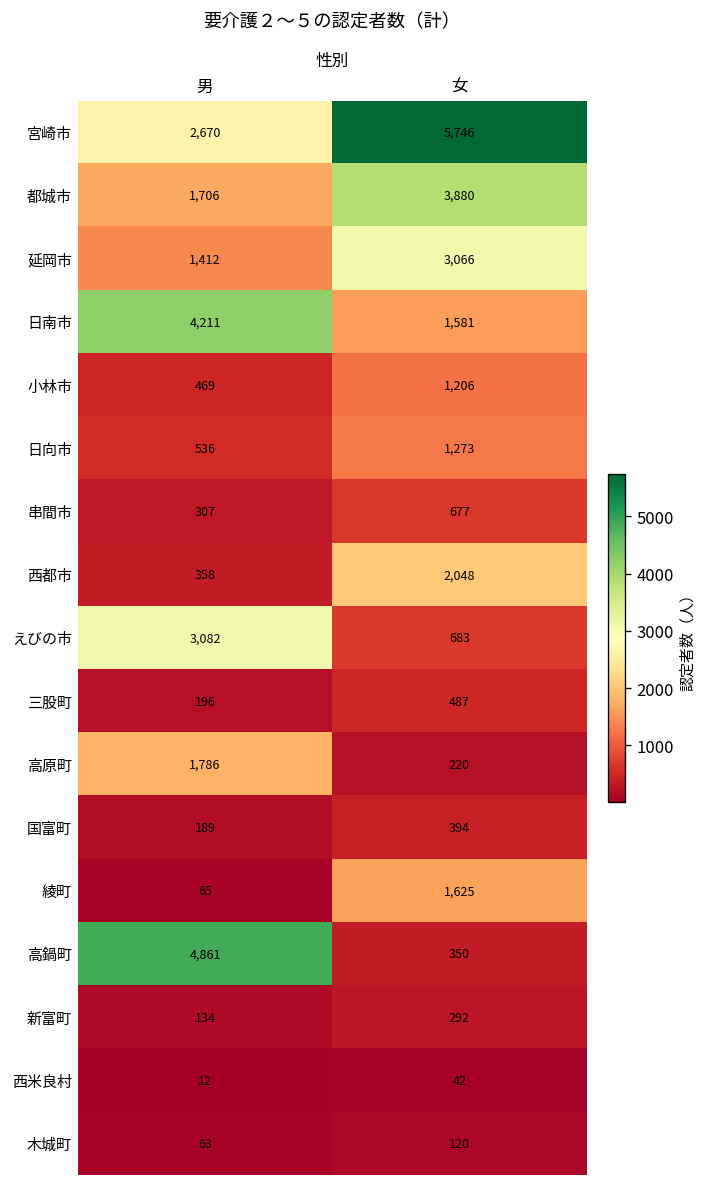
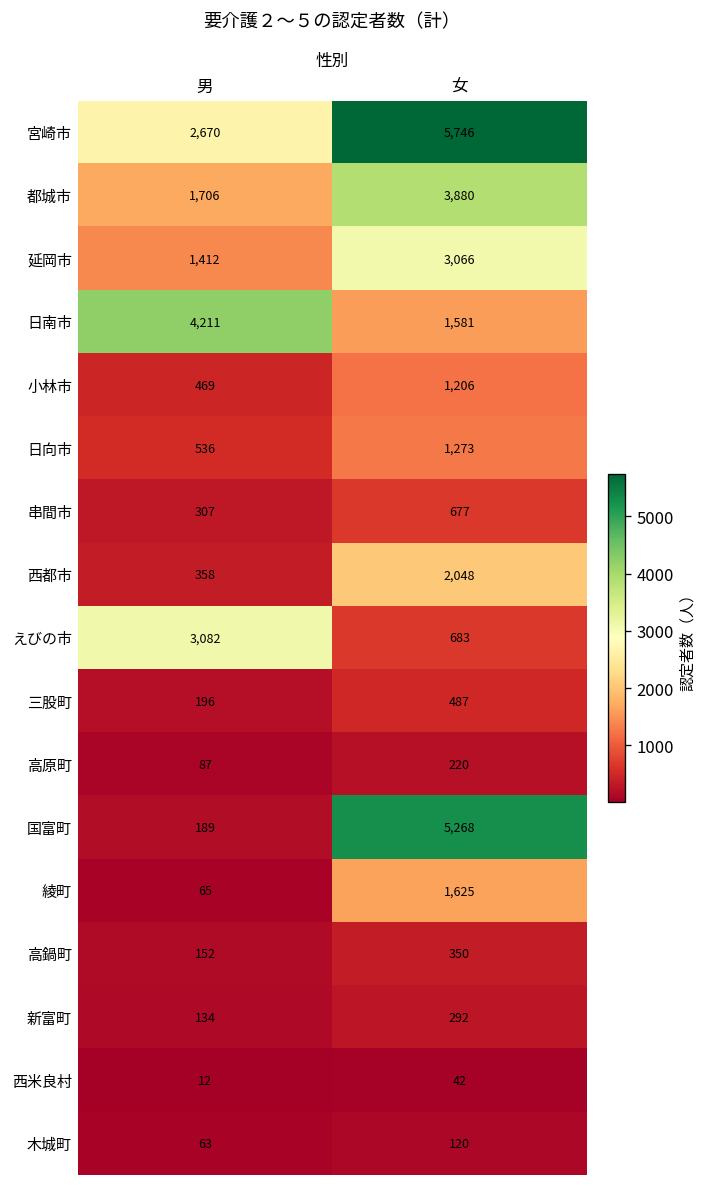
高原町, 男: 1,786 -> 87
国富町, 女: 394 -> 5,268
高鍋町, 男: 4,861 -> 152
